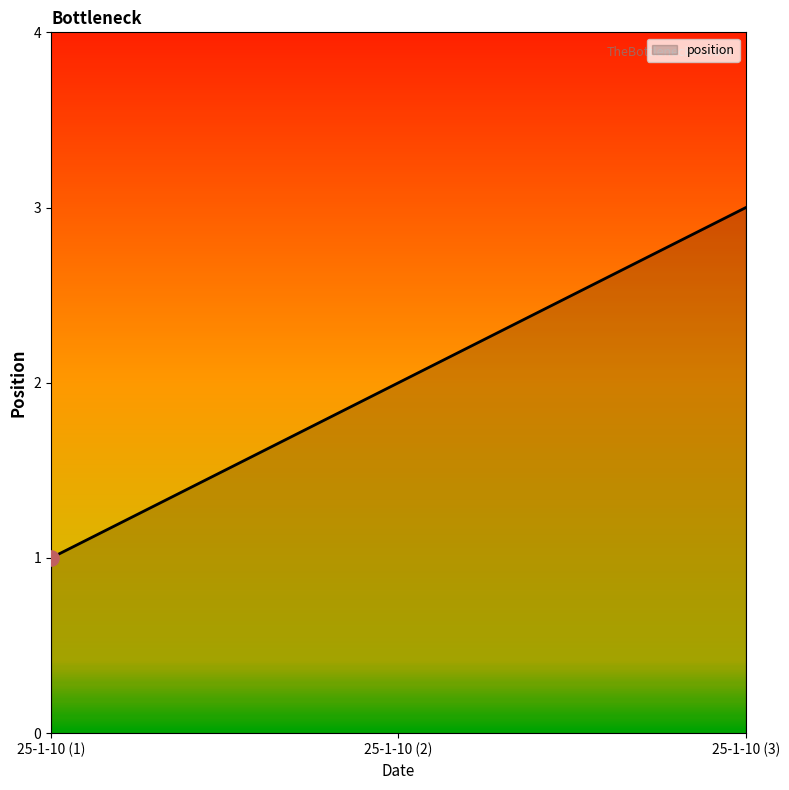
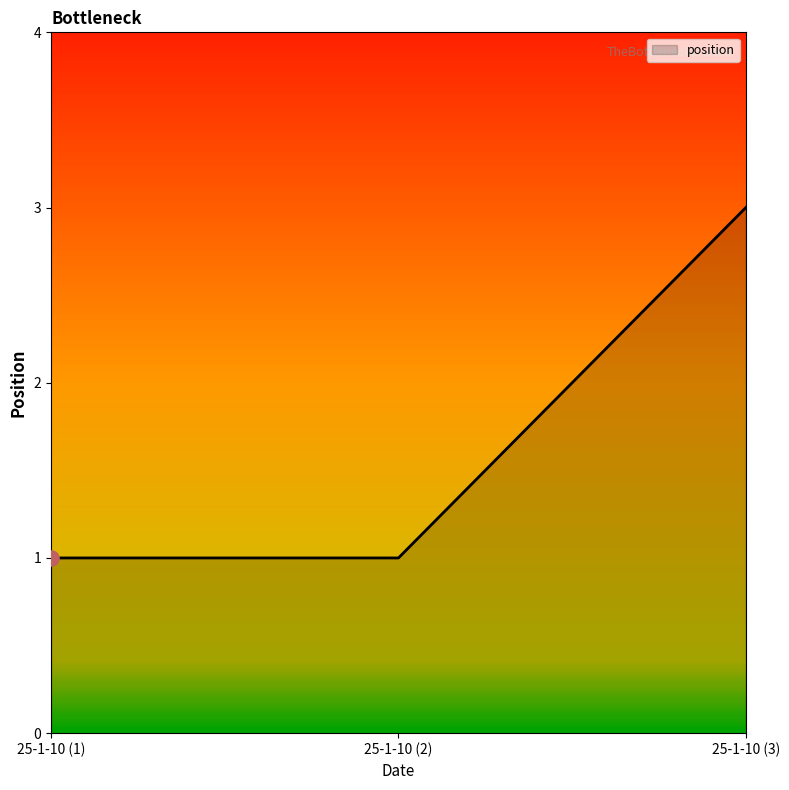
position, 25-1-10 (2): 2 -> 1
